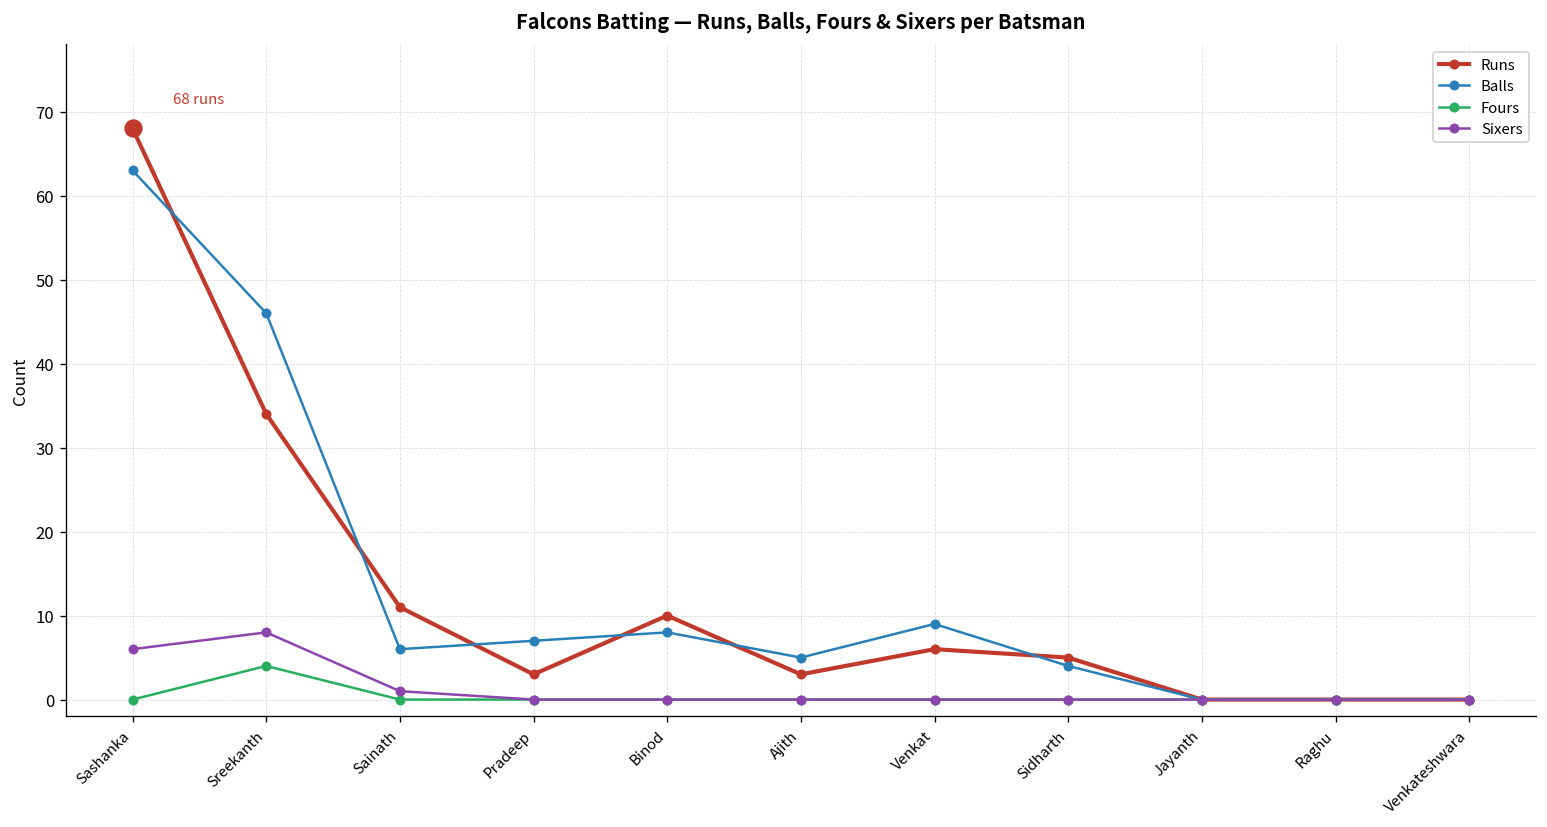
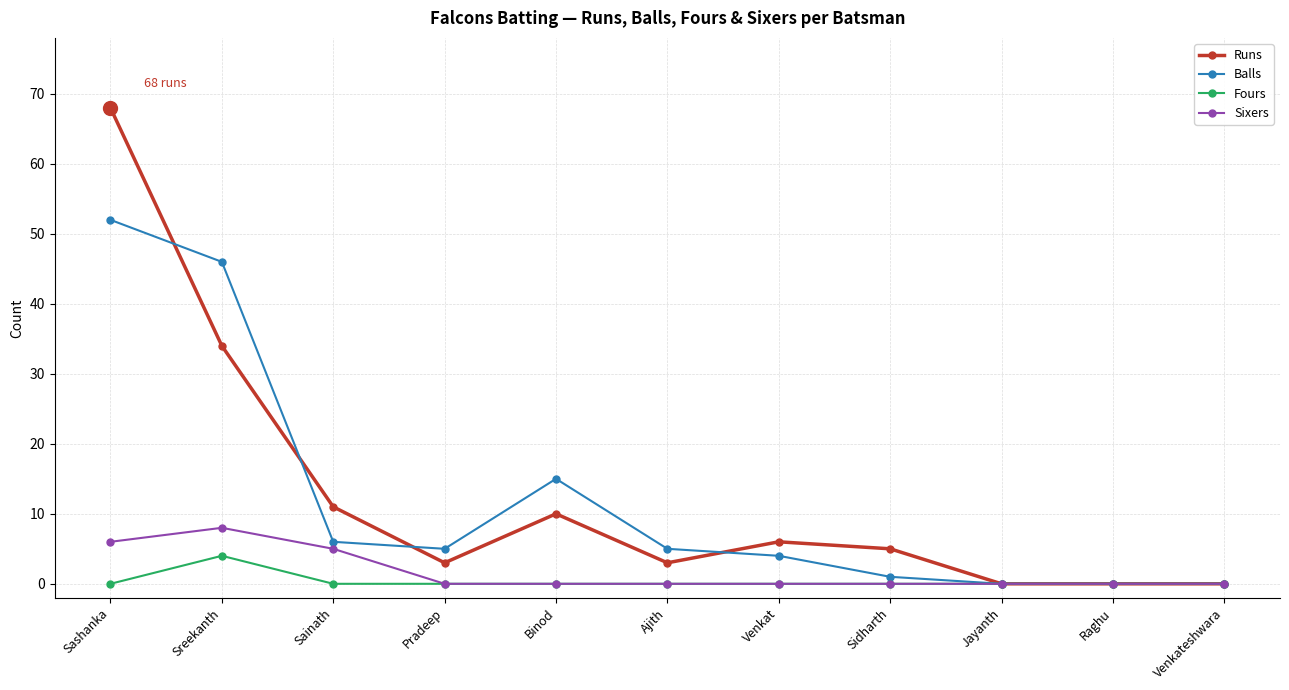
Balls, Sashanka: 63 -> 52
Sixers, Sainath: 1 -> 5
Balls, Pradeep: 7 -> 5
Balls, Binod: 8 -> 15
Balls, Venkat: 9 -> 4
Balls, Sidharth: 4 -> 1
